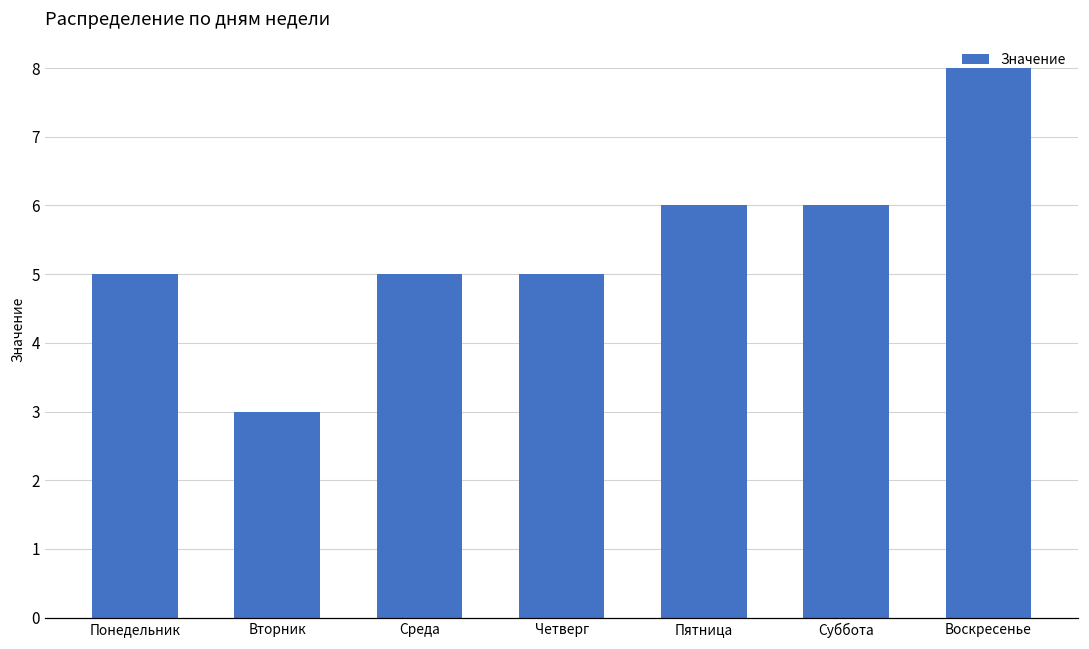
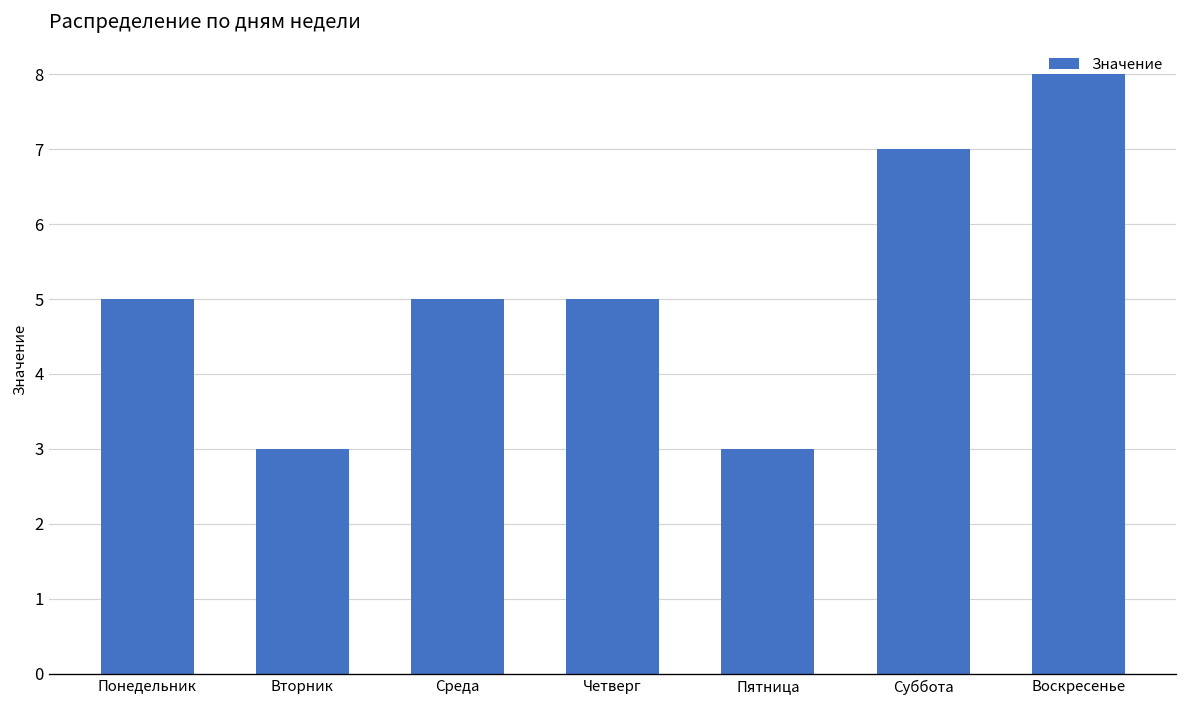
Пятница: 6 -> 3
Суббота: 6 -> 7
